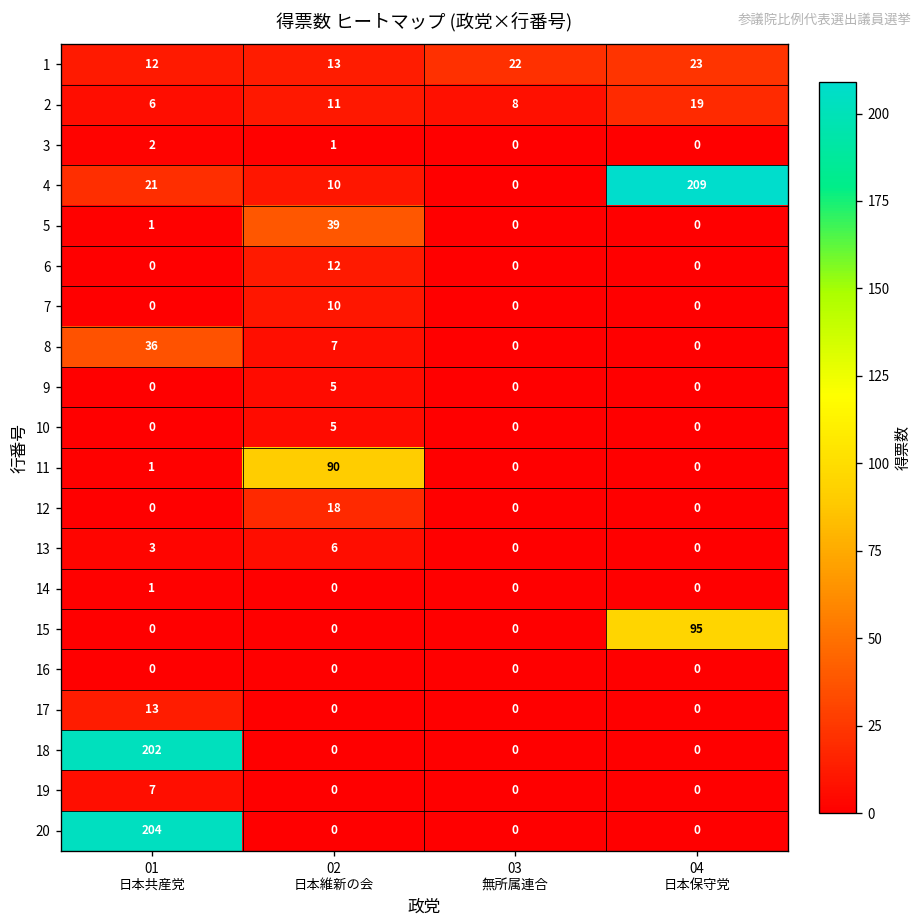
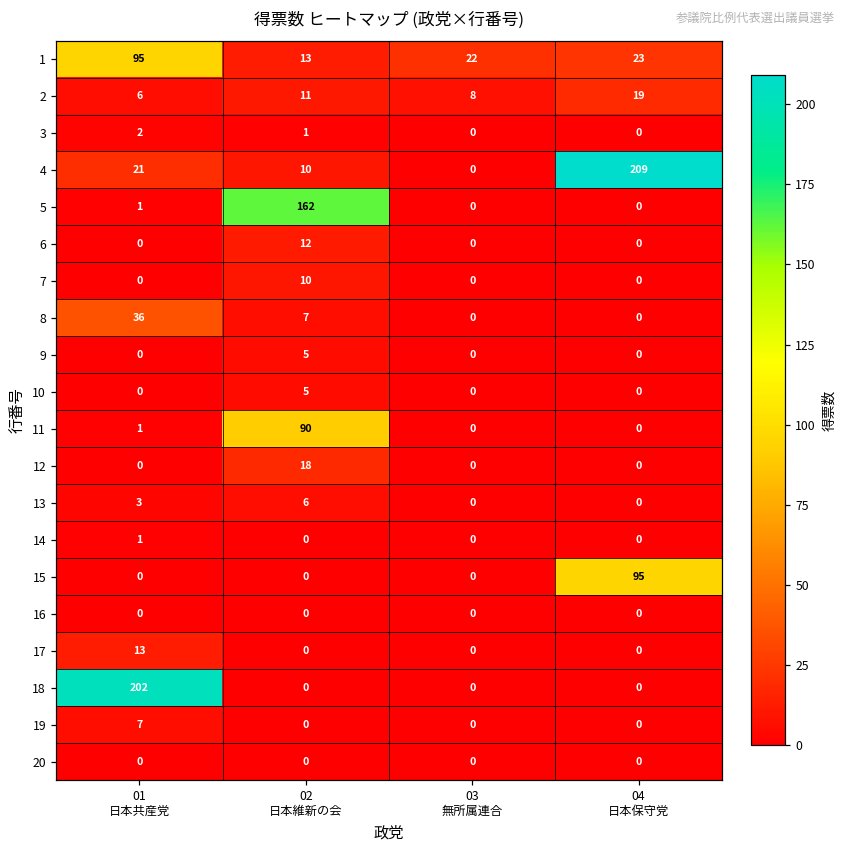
1, 01 日本共産党: 12 -> 95
5, 02 日本維新の会: 39 -> 162
20, 01 日本共産党: 204 -> 0
